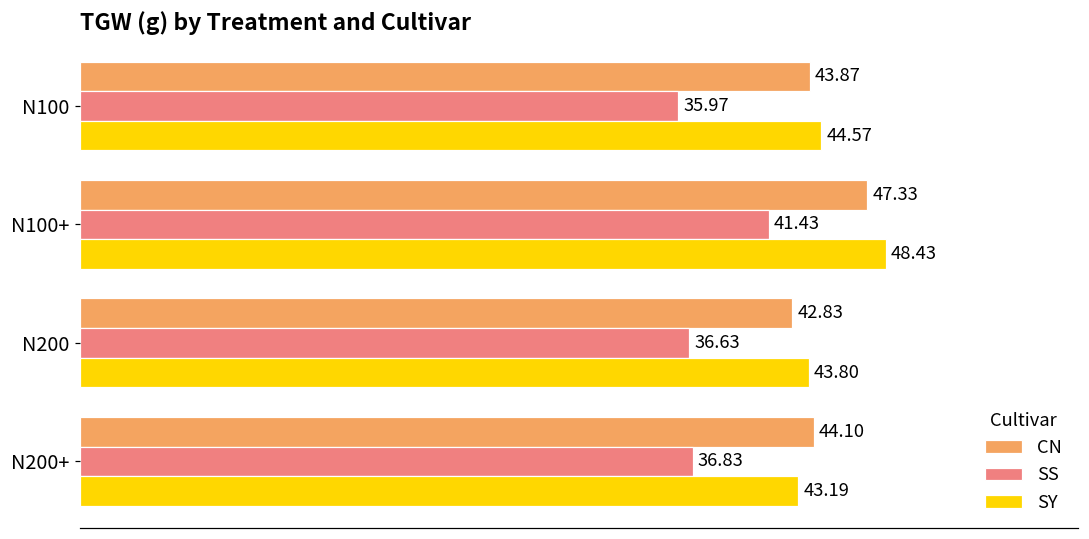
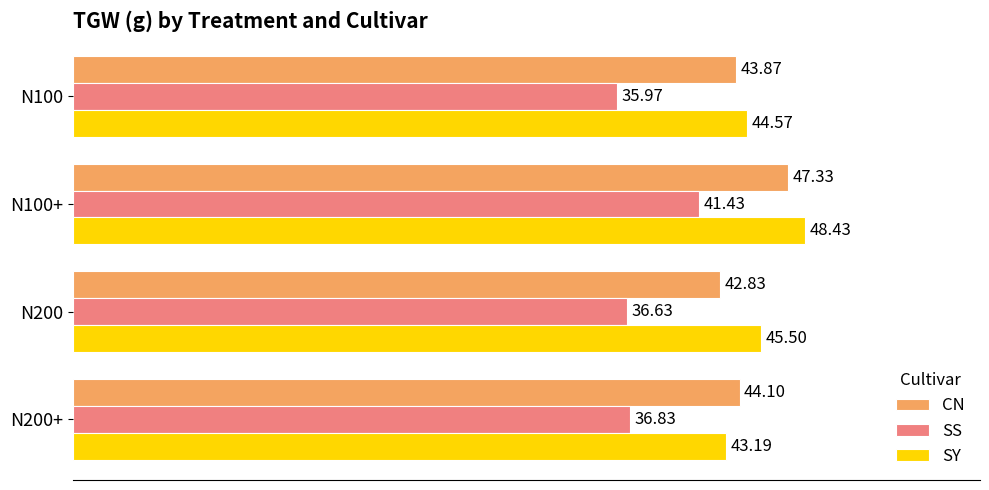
SY, N200: 43.80 -> 45.50
